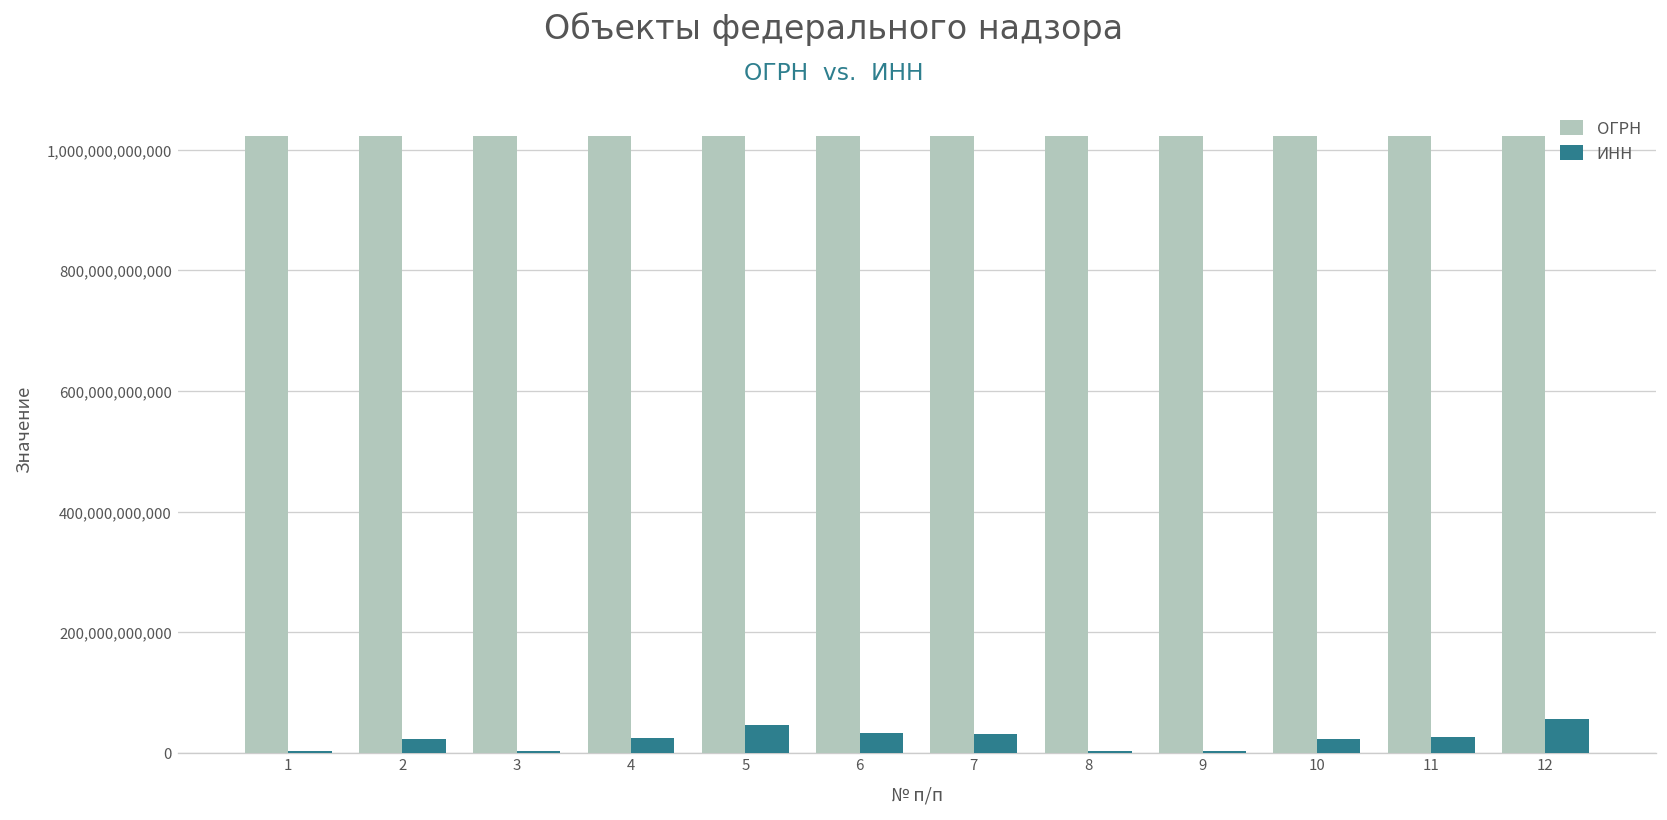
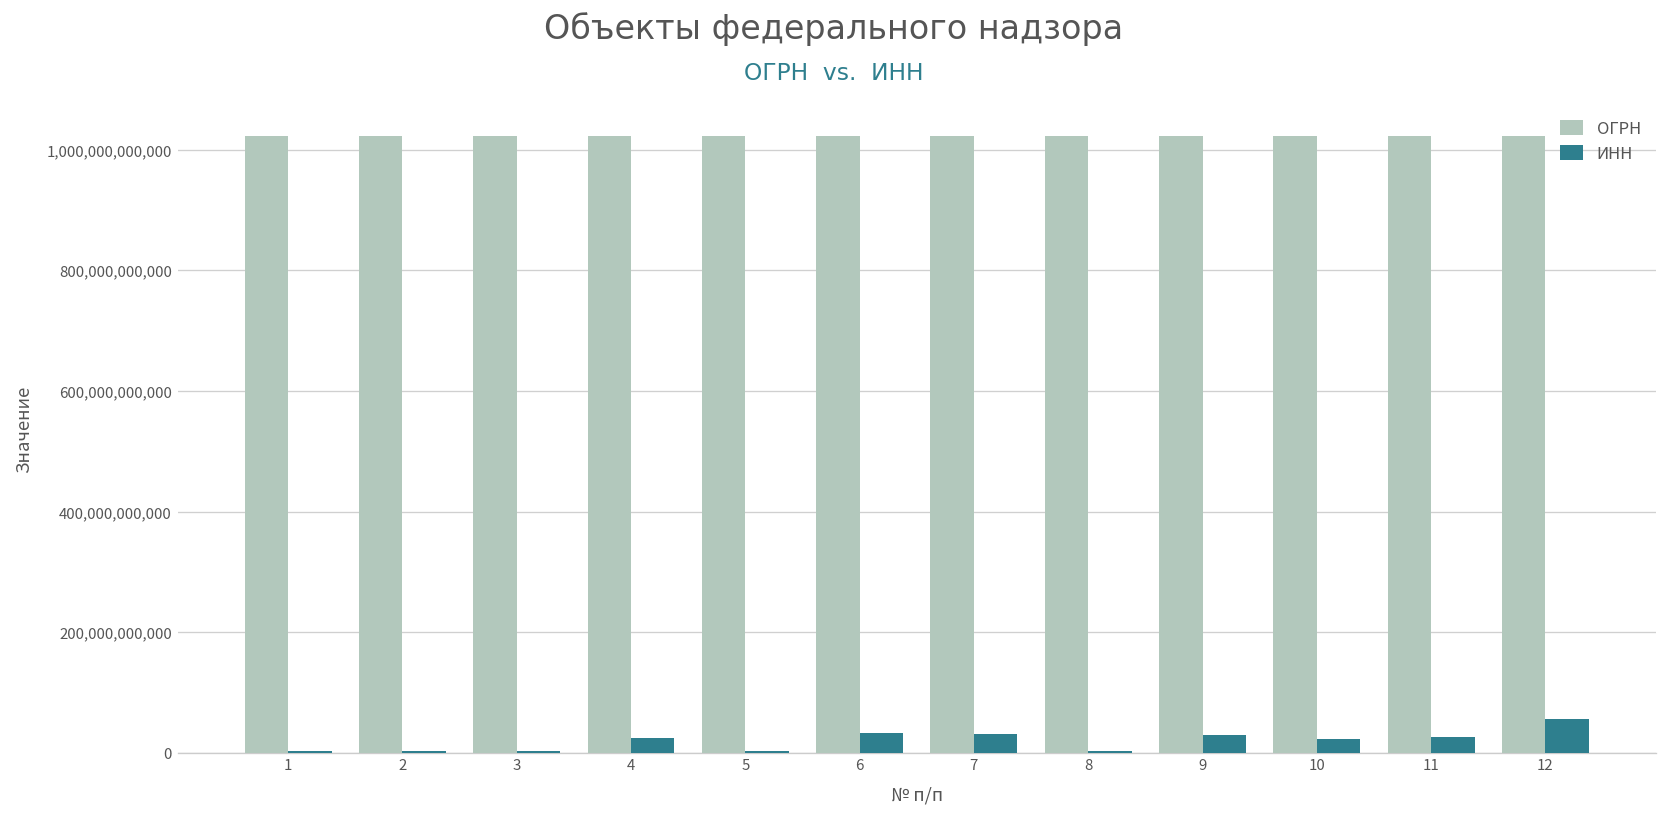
ИНН, 2: 20,000,000,000 -> 0
ИНН, 5: 50,000,000,000 -> 0
ИНН, 9: 0 -> 30,000,000,000
